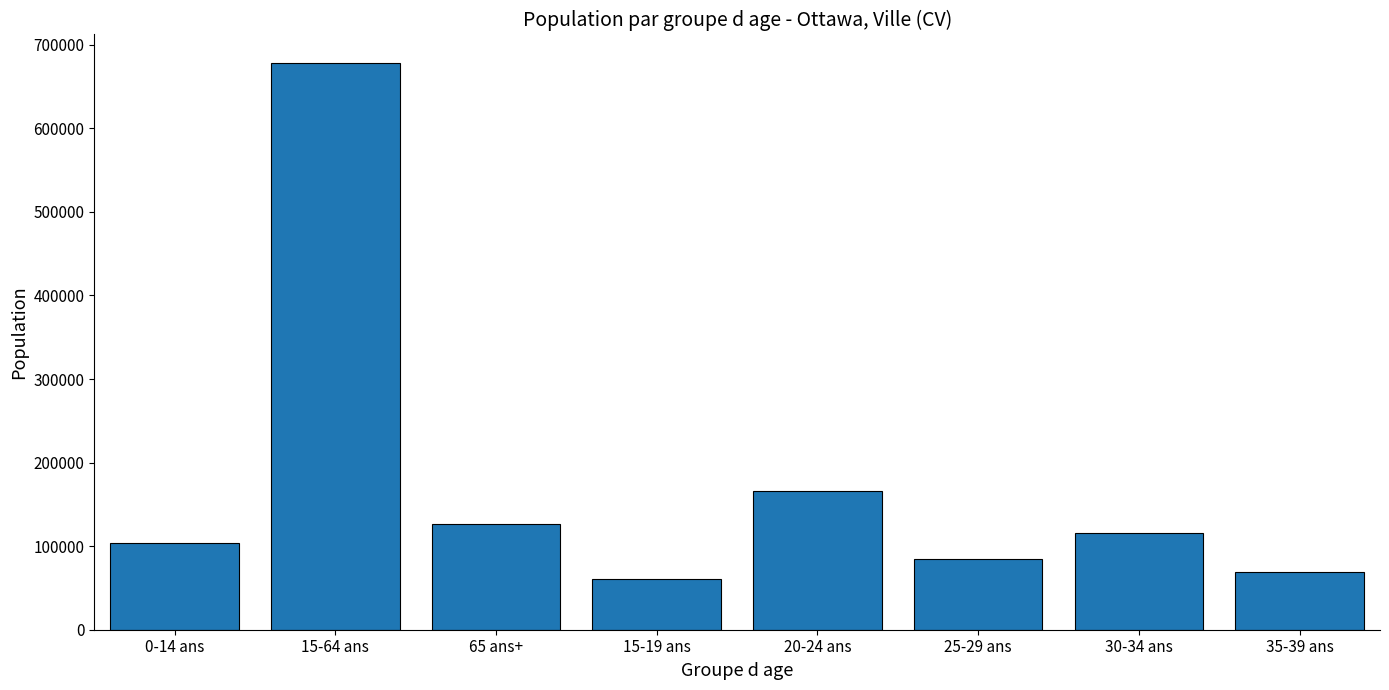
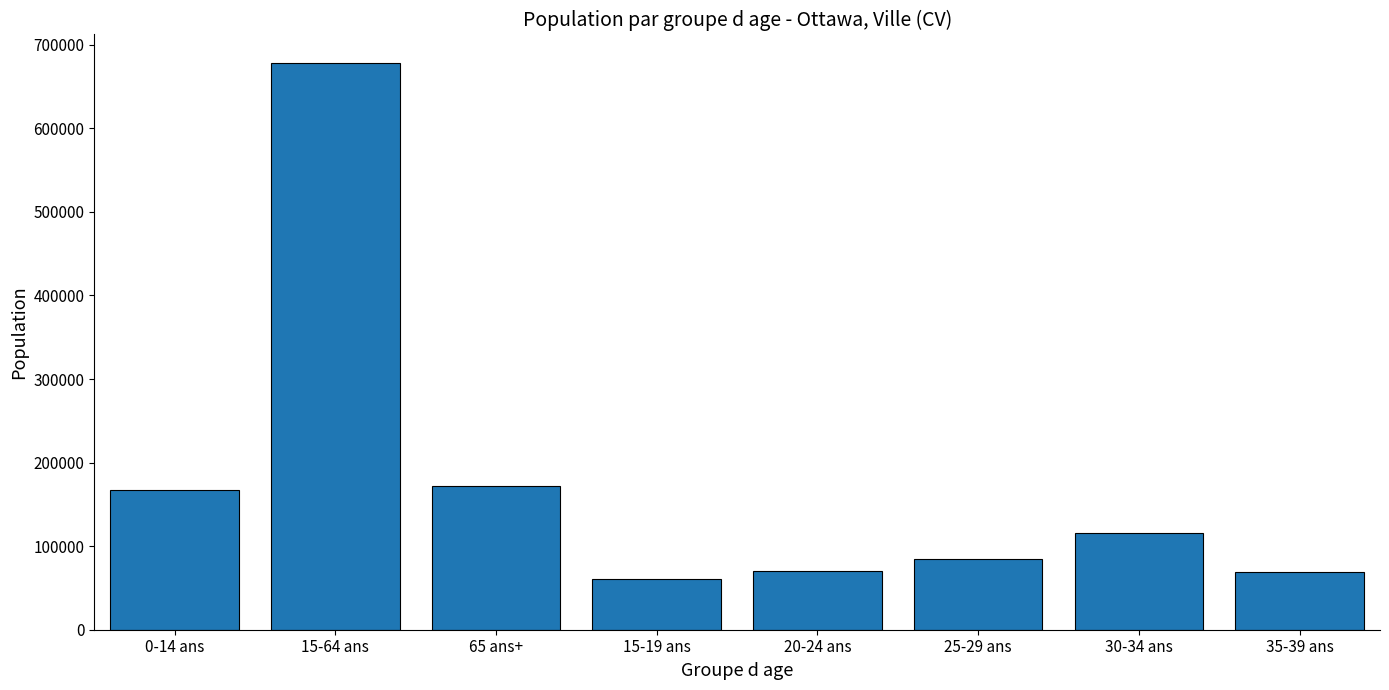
0-14 ans: 100000 -> 170000
65 ans+: 130000 -> 170000
20-24 ans: 170000 -> 70000
